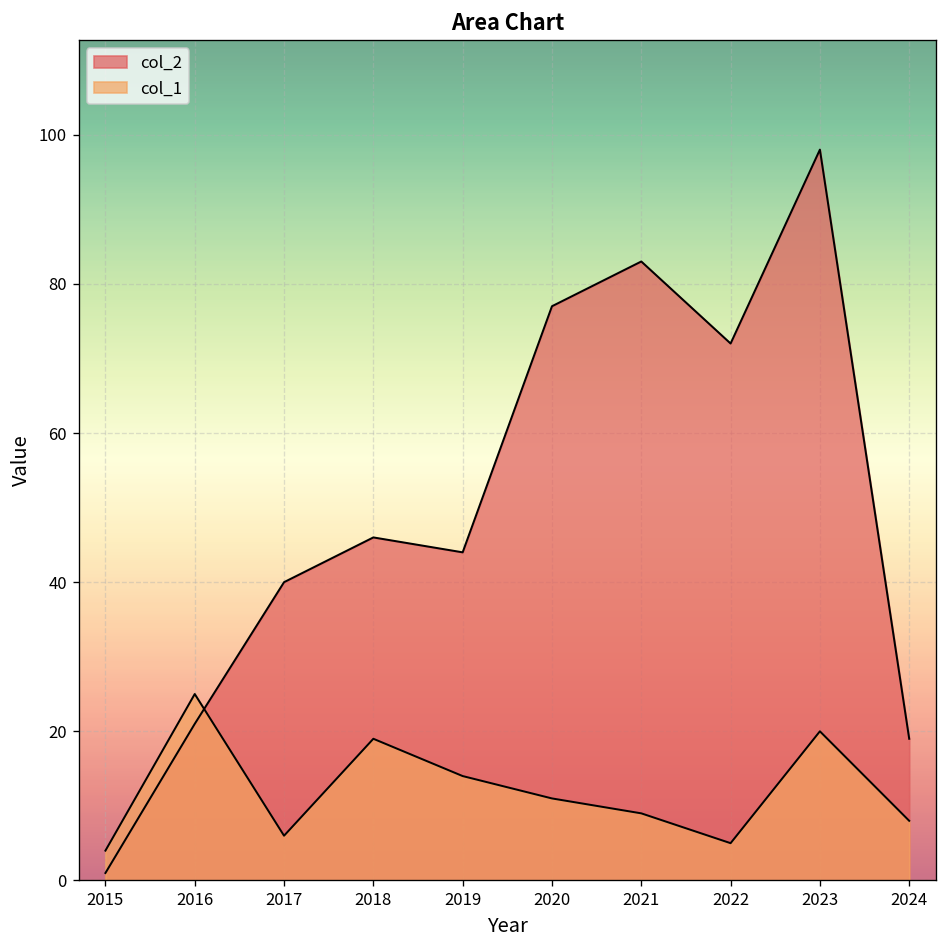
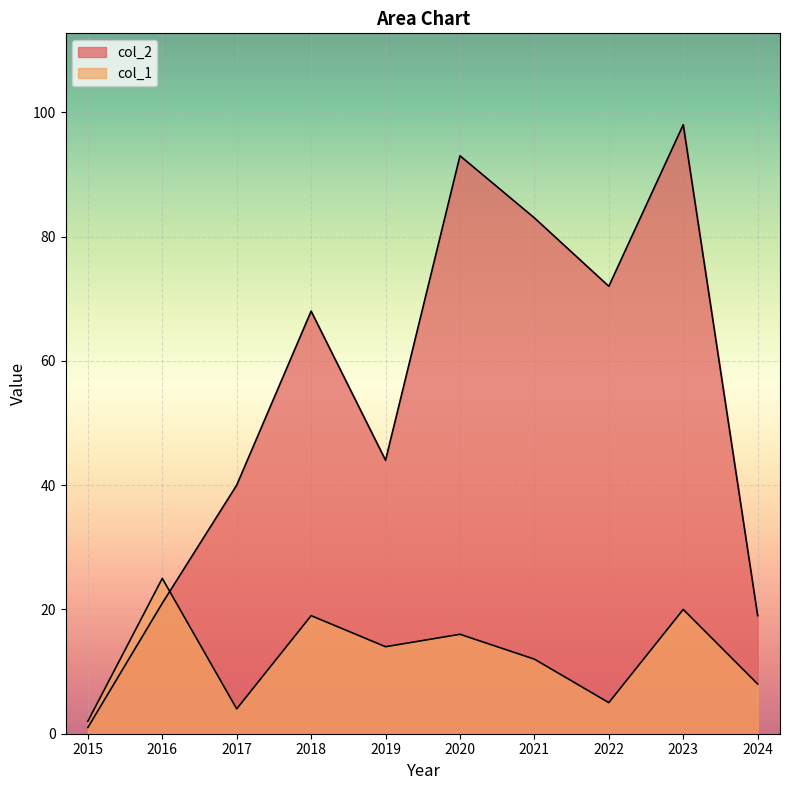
col_1, 2015: 4 -> 2
col_1, 2017: 6 -> 4
col_2, 2018: 46 -> 68
col_2, 2020: 77 -> 93
col_1, 2020: 11 -> 16
col_1, 2021: 9 -> 12
